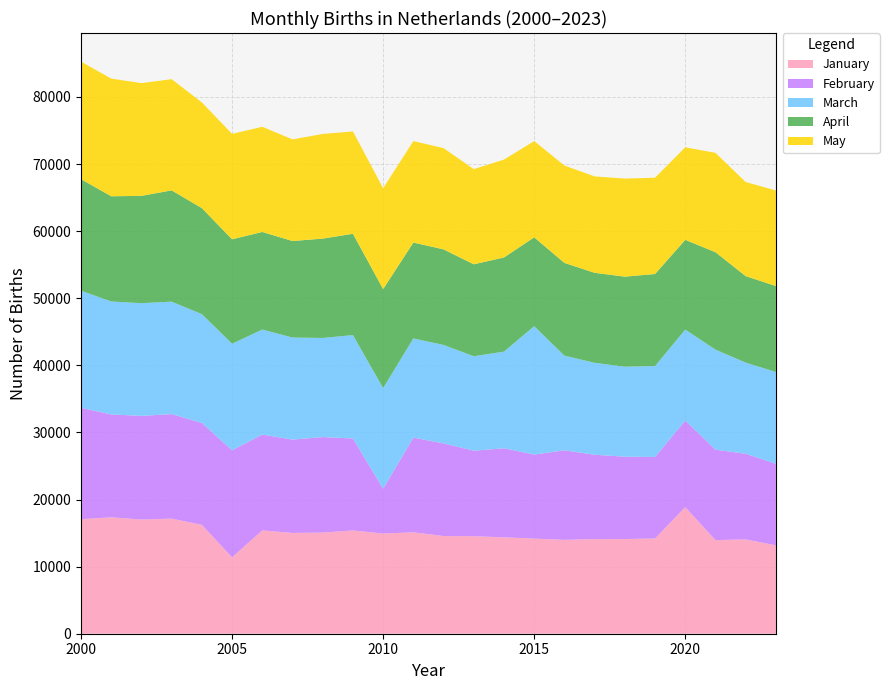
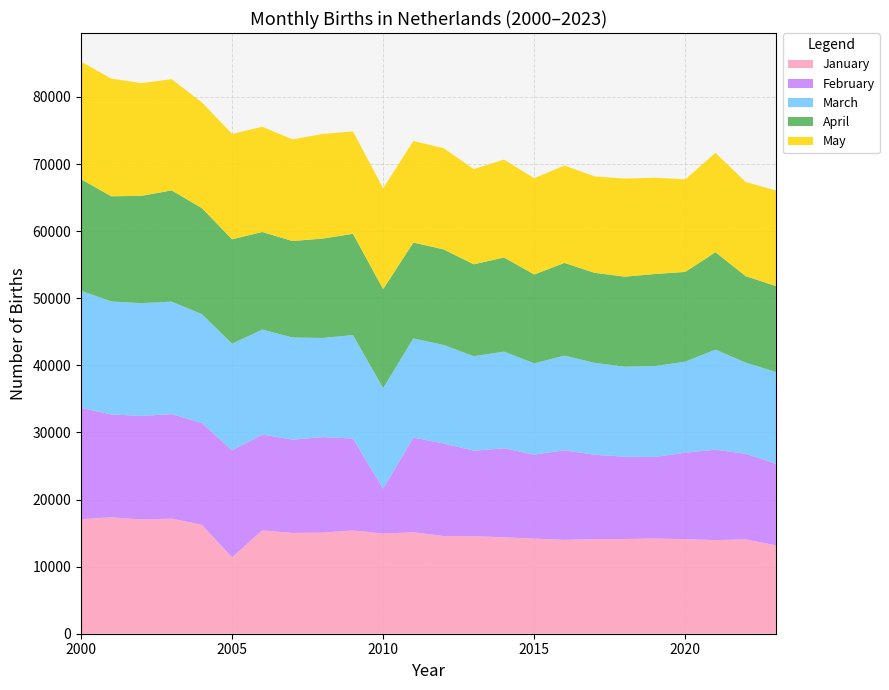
March, 2015: 19000 -> 14000
January, 2020: 19000 -> 14000
